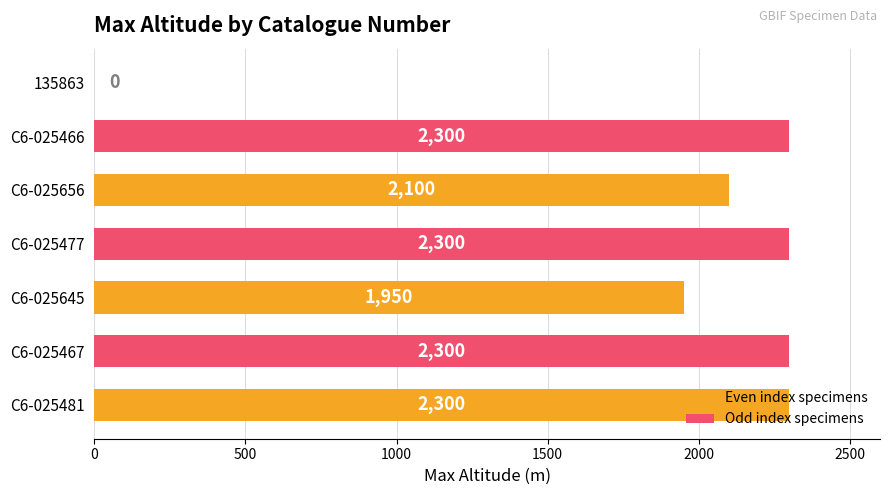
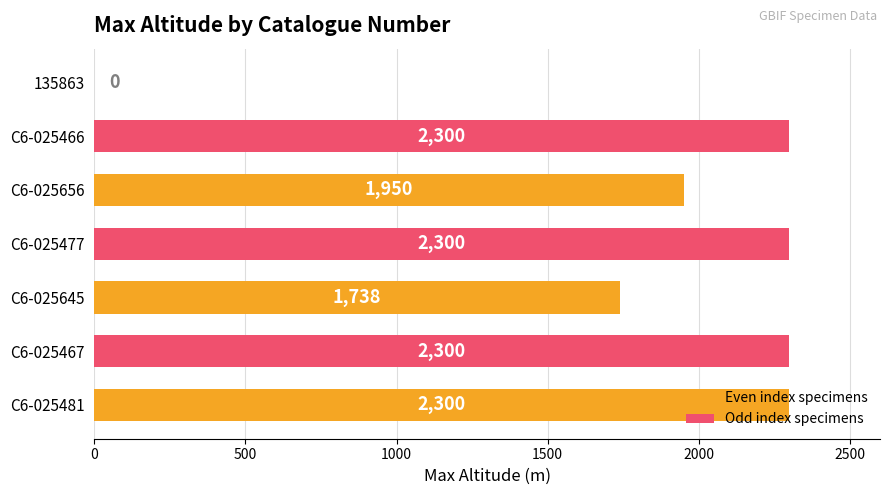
C6-025656: 2,100 -> 1,950
C6-025645: 1,950 -> 1,738
